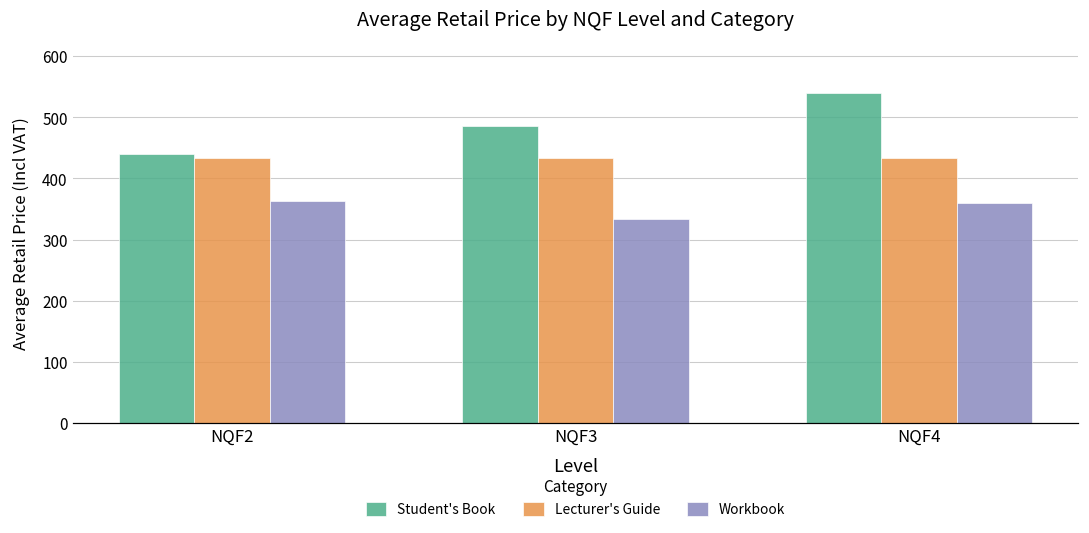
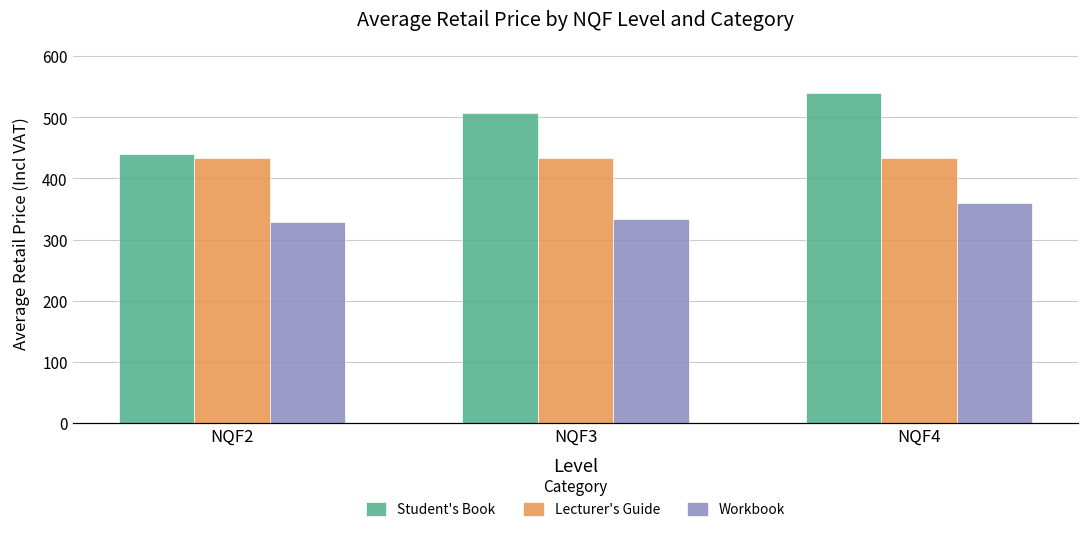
Workbook, NQF2: 360 -> 330
Student's Book, NQF3: 490 -> 510
